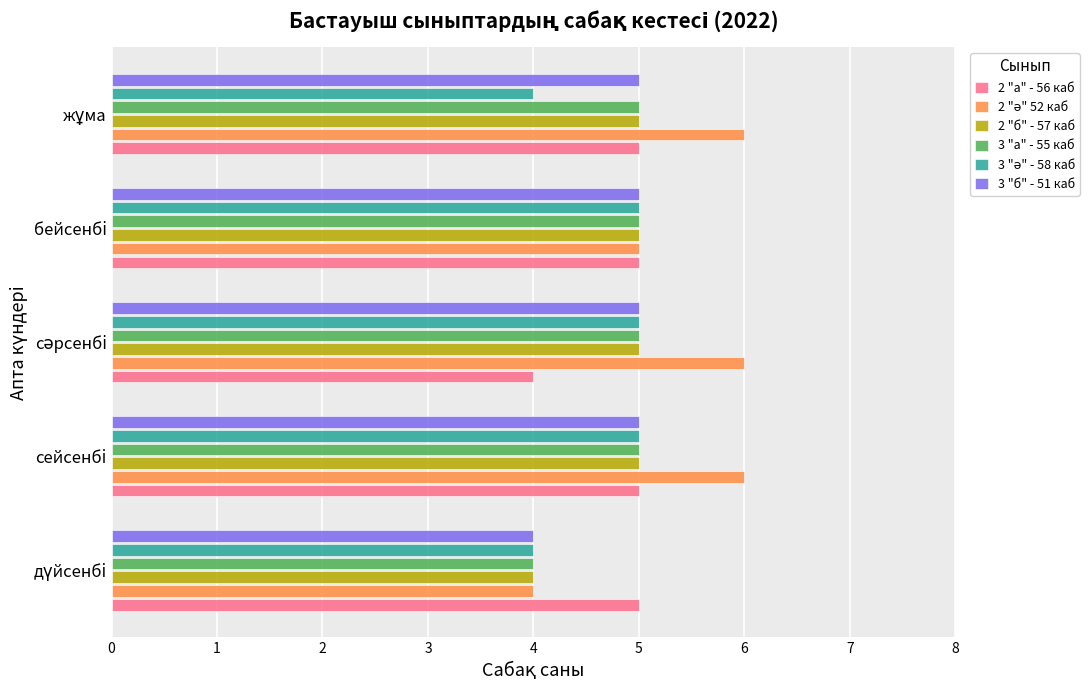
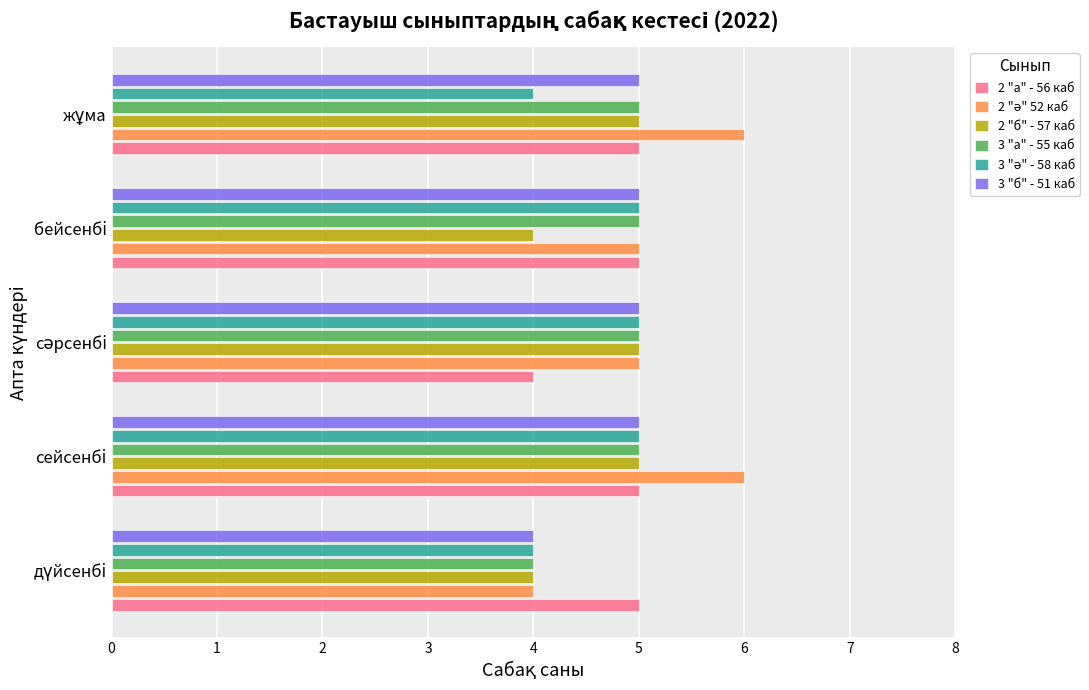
2 "б" - 57 каб, бейсенбі: 5 -> 4
2 "ә" 52 каб, сәрсенбі: 6 -> 5
